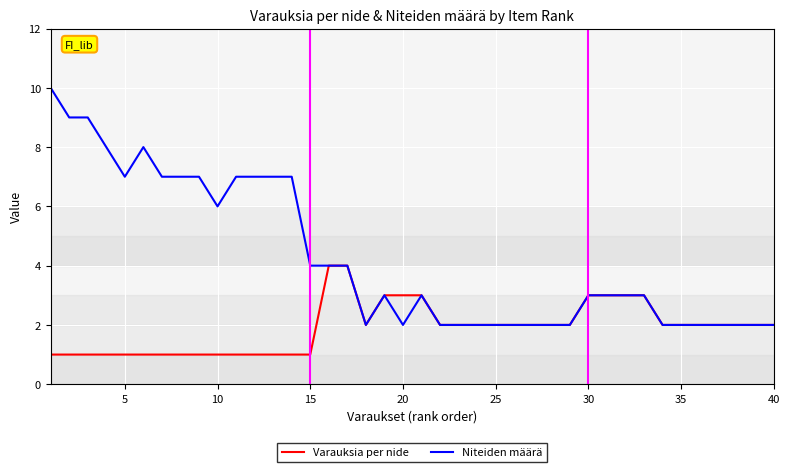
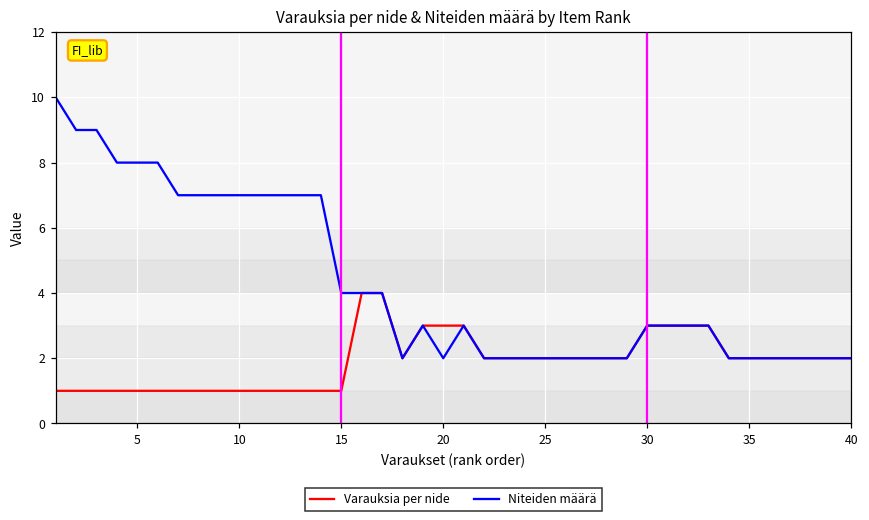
Niteiden määrä, 5: 7 -> 8
Niteiden määrä, 10: 6 -> 7
